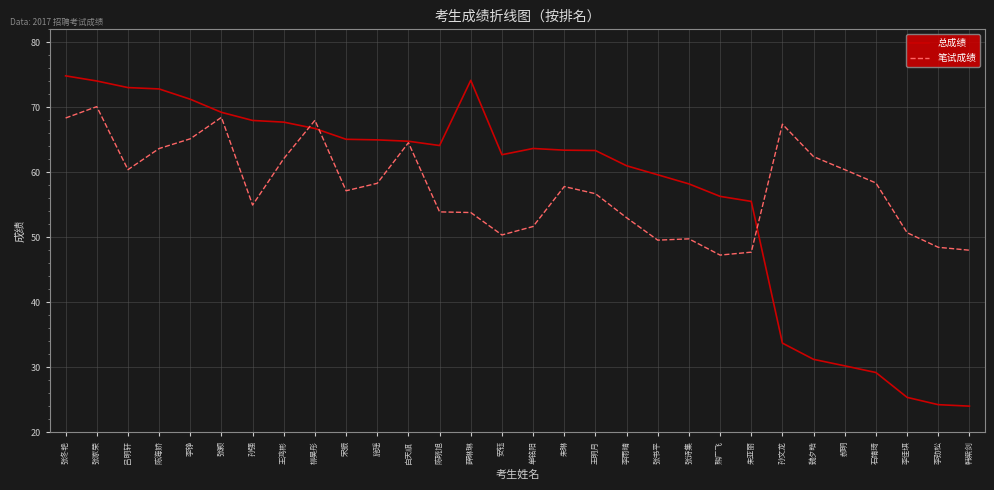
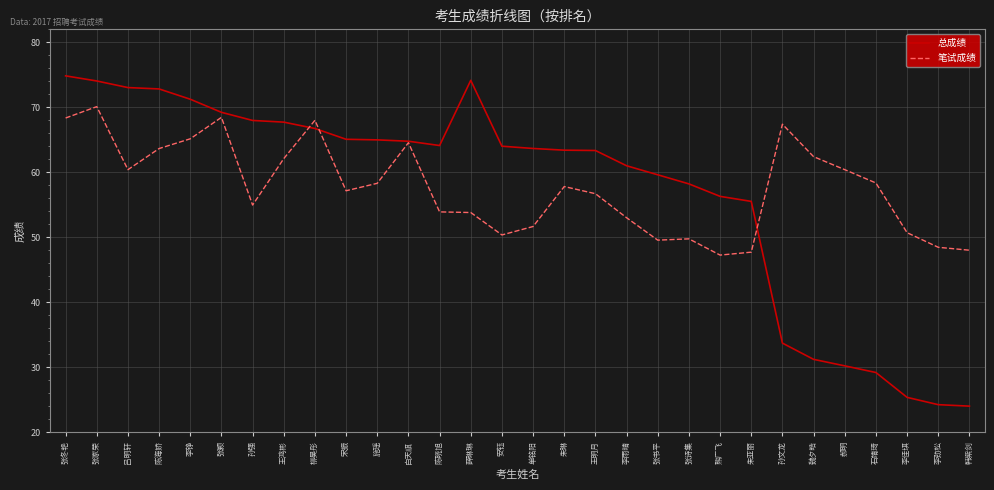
总成绩, 安钰: 63 -> 64
